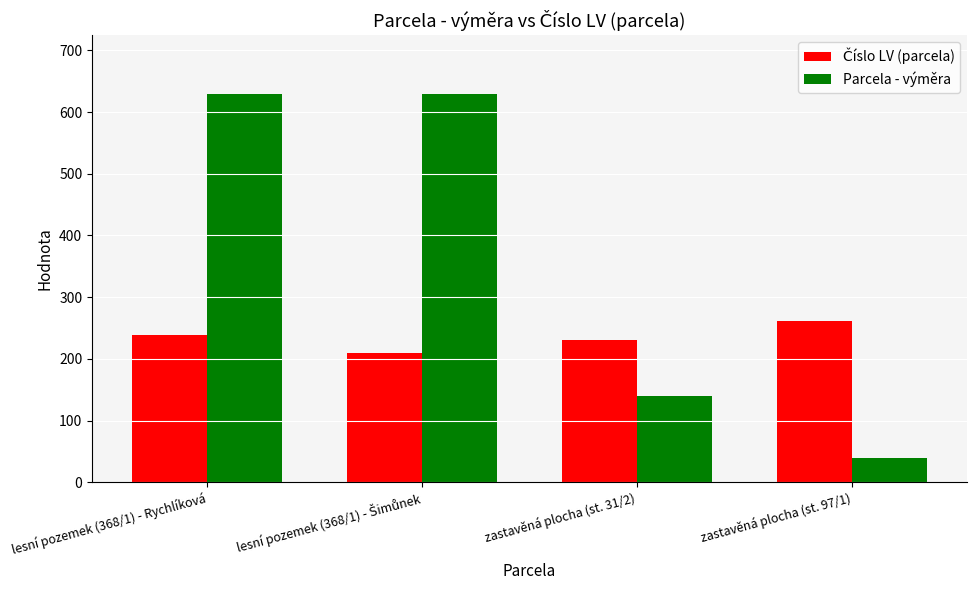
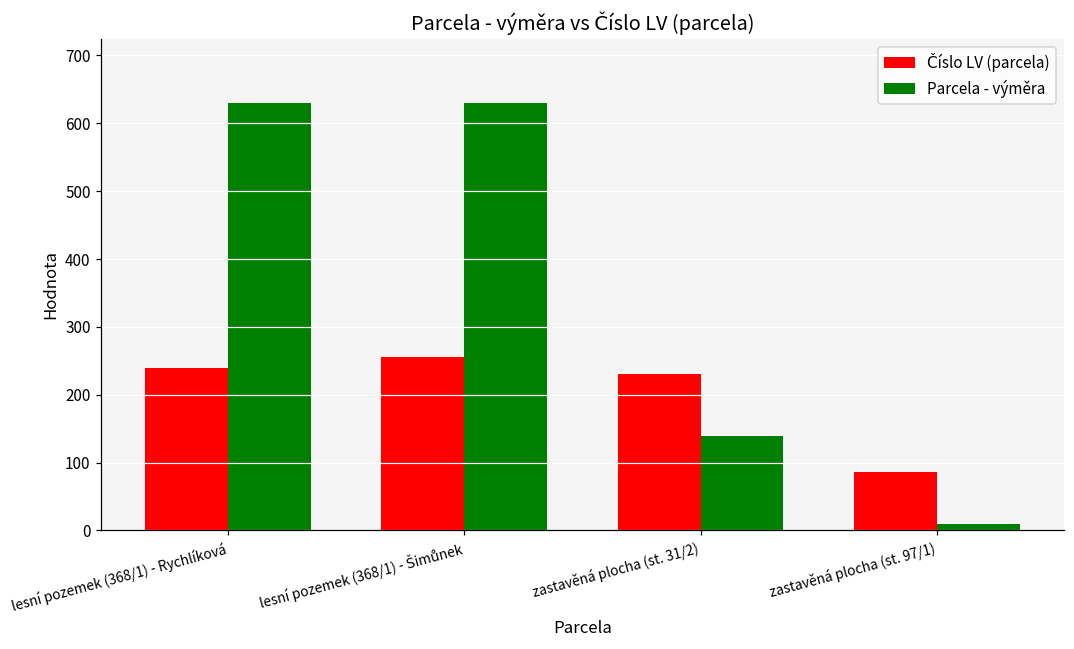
Číslo LV (parcela), lesní pozemek (368/1) - Šimůnek: 210 -> 260
Číslo LV (parcela), zastavěná plocha (st. 97/1): 260 -> 90
Parcela - výměra, zastavěná plocha (st. 97/1): 40 -> 10
